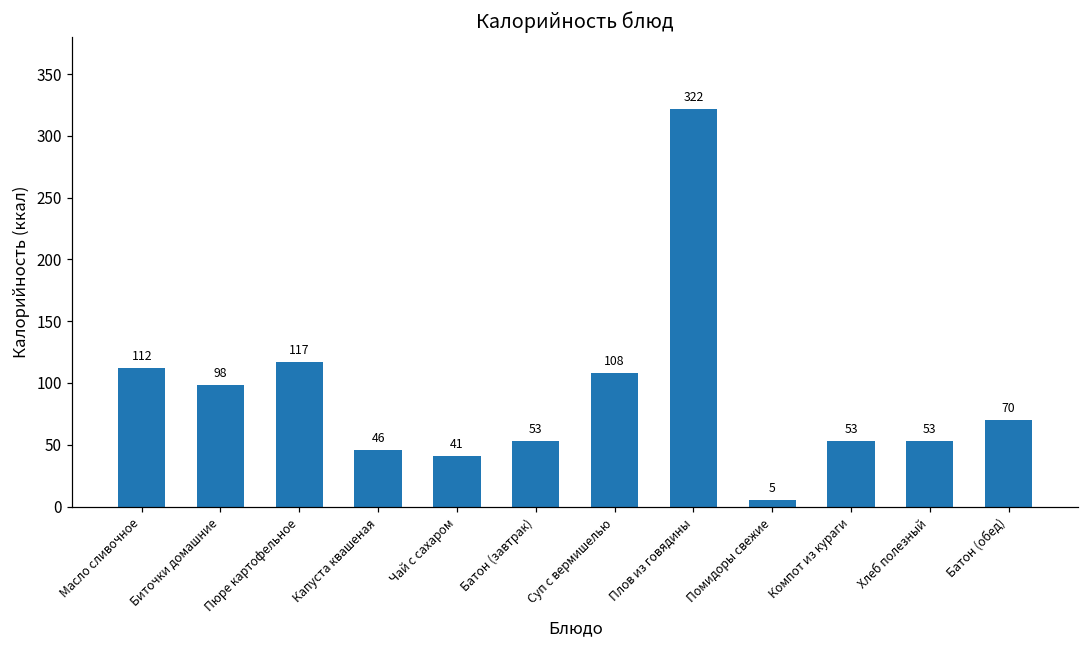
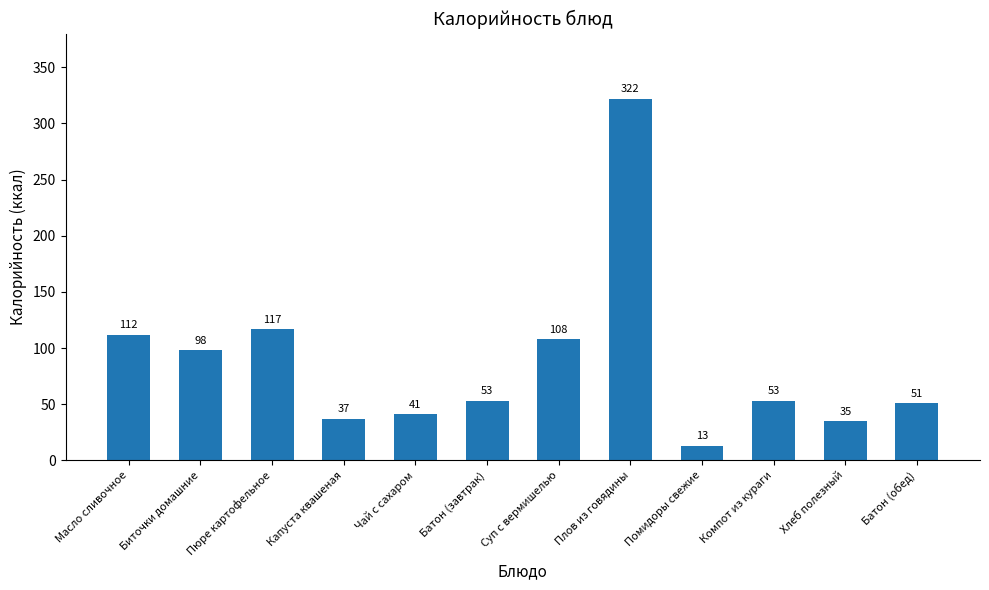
Капуста квашеная: 46 -> 37
Помидоры свежие: 5 -> 13
Хлеб полезный: 53 -> 35
Батон (обед): 70 -> 51
